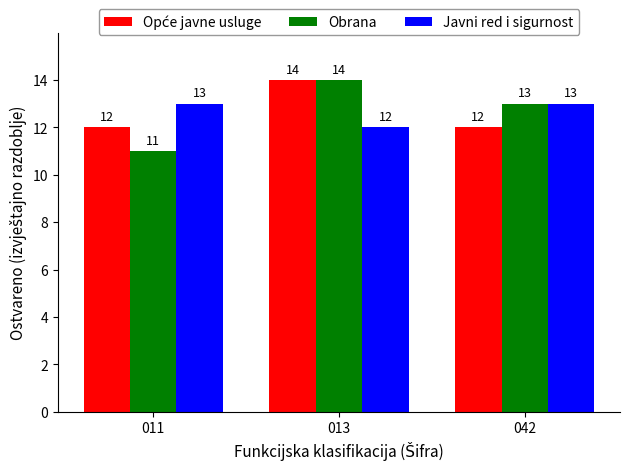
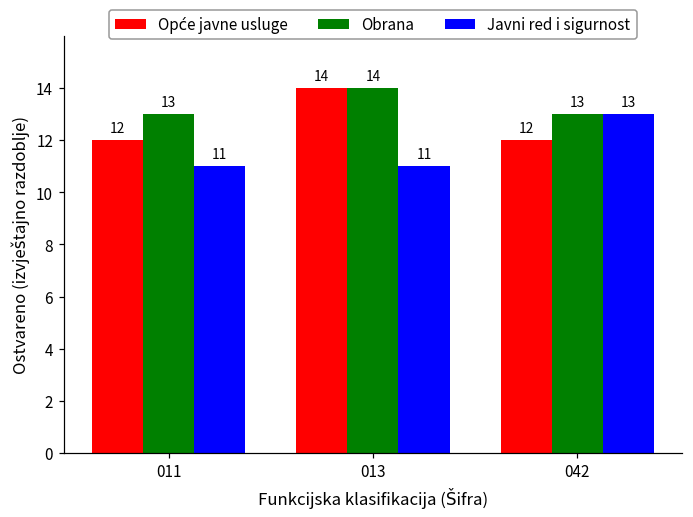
Obrana, 011: 11 -> 13
Javni red i sigurnost, 011: 13 -> 11
Javni red i sigurnost, 013: 12 -> 11
